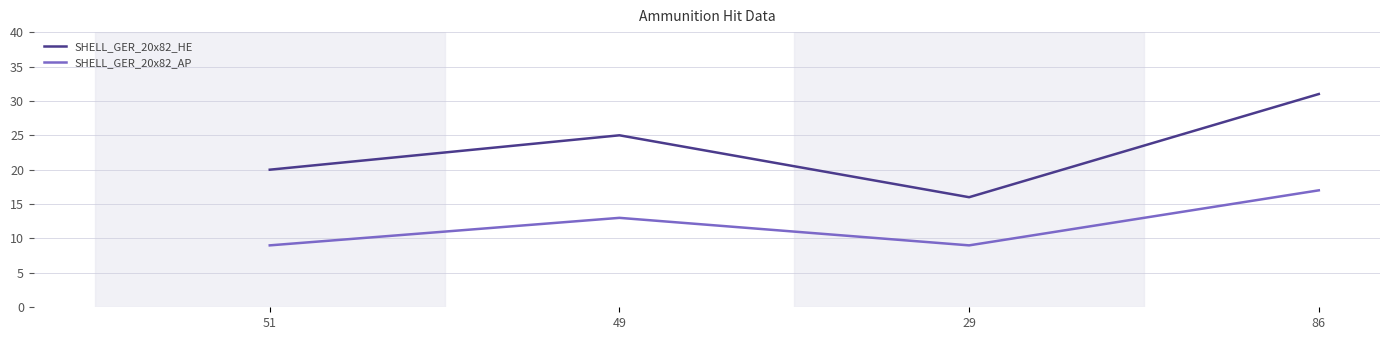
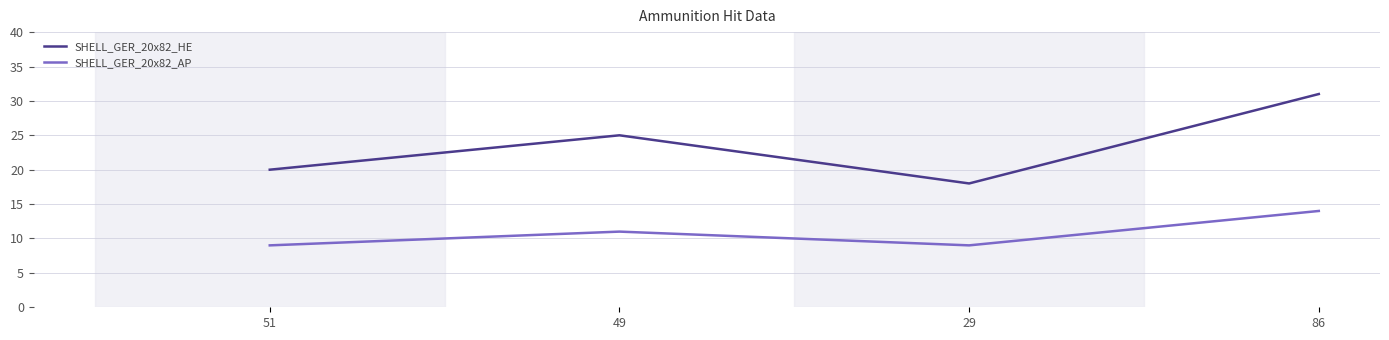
SHELL_GER_20x82_AP, 49: 13 -> 11
SHELL_GER_20x82_HE, 29: 16 -> 18
SHELL_GER_20x82_AP, 86: 17 -> 14
